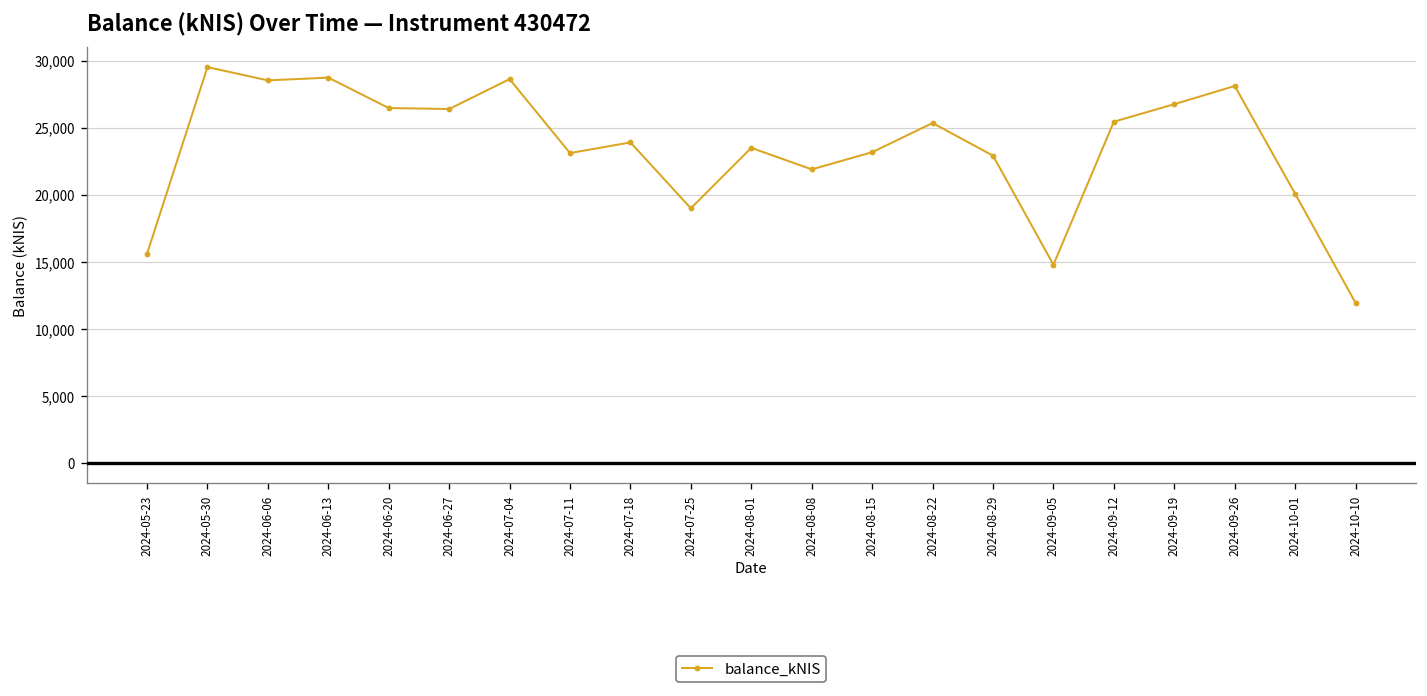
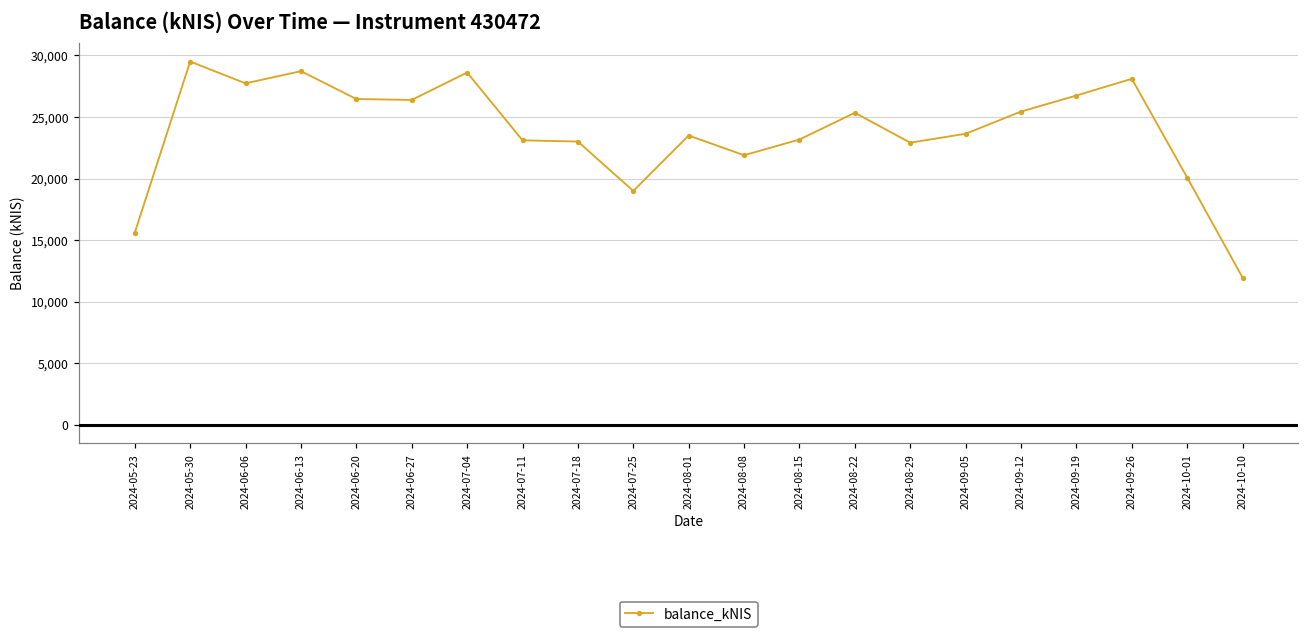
2024-06-06: 28,500 -> 27,700
2024-07-18: 23,900 -> 23,000
2024-09-05: 14,800 -> 23,600
